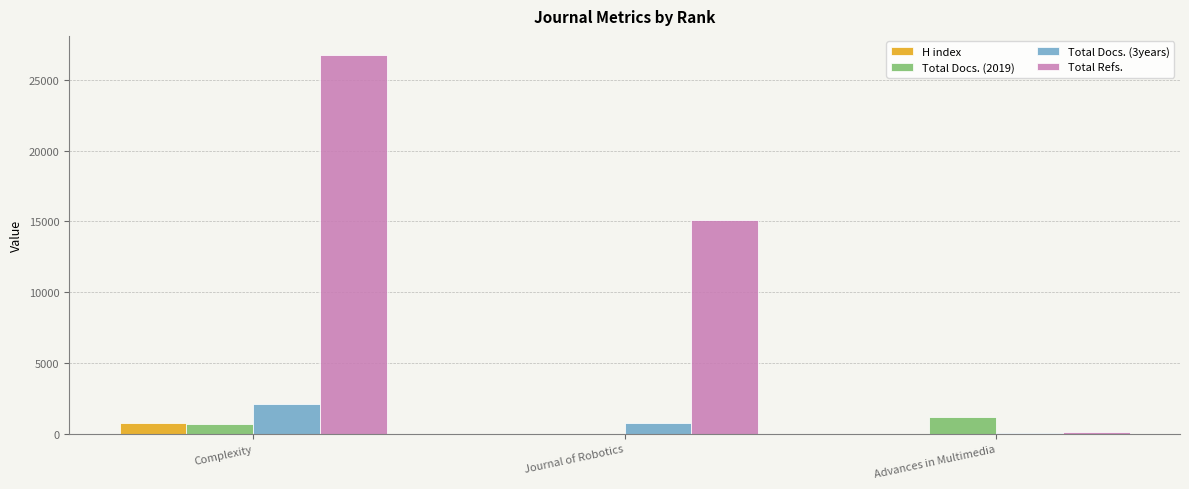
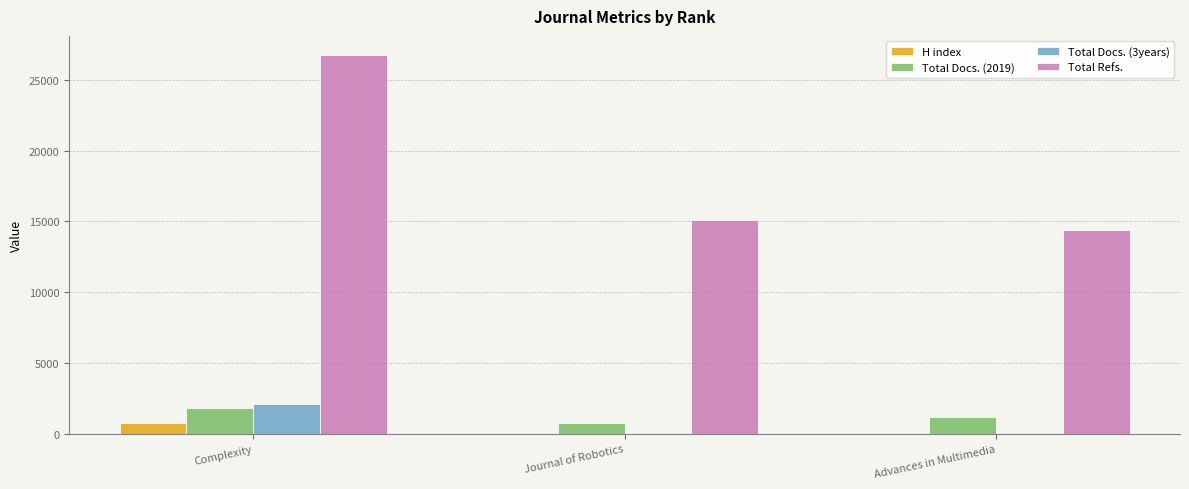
Total Docs. (2019), Complexity: 700 -> 1800
Total Docs. (2019), Journal of Robotics: 0 -> 800
Total Docs. (3years), Journal of Robotics: 700 -> 100
Total Refs., Advances in Multimedia: 100 -> 14400
